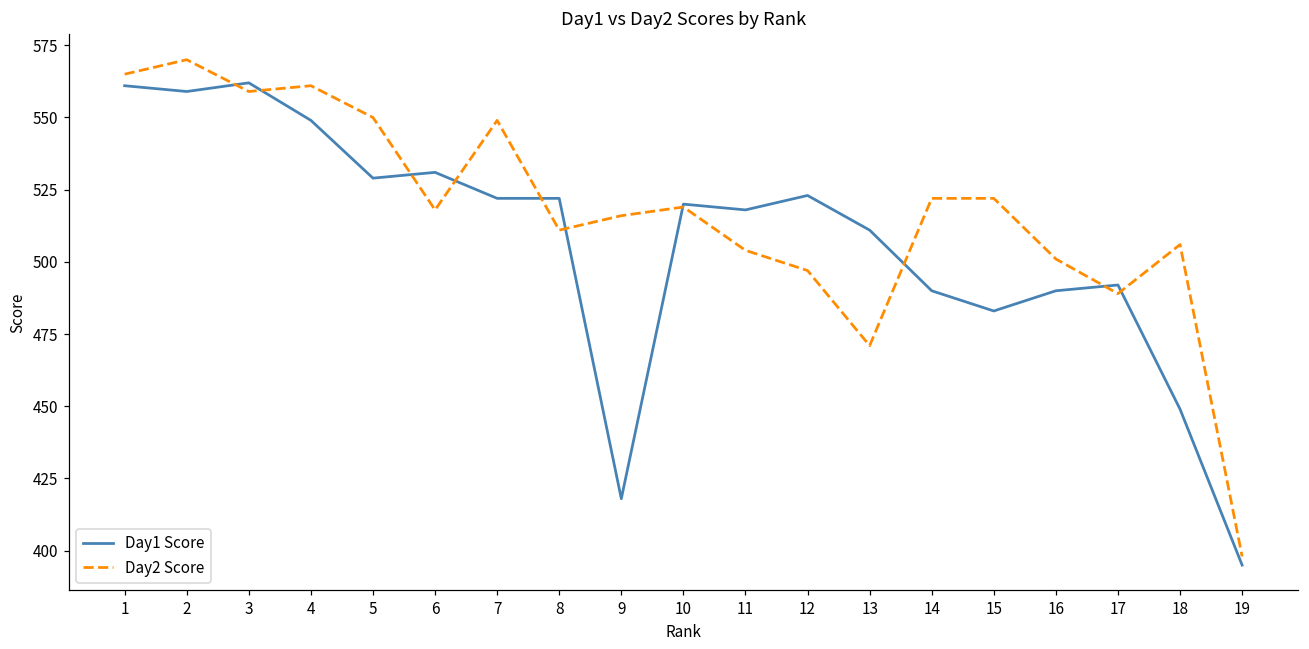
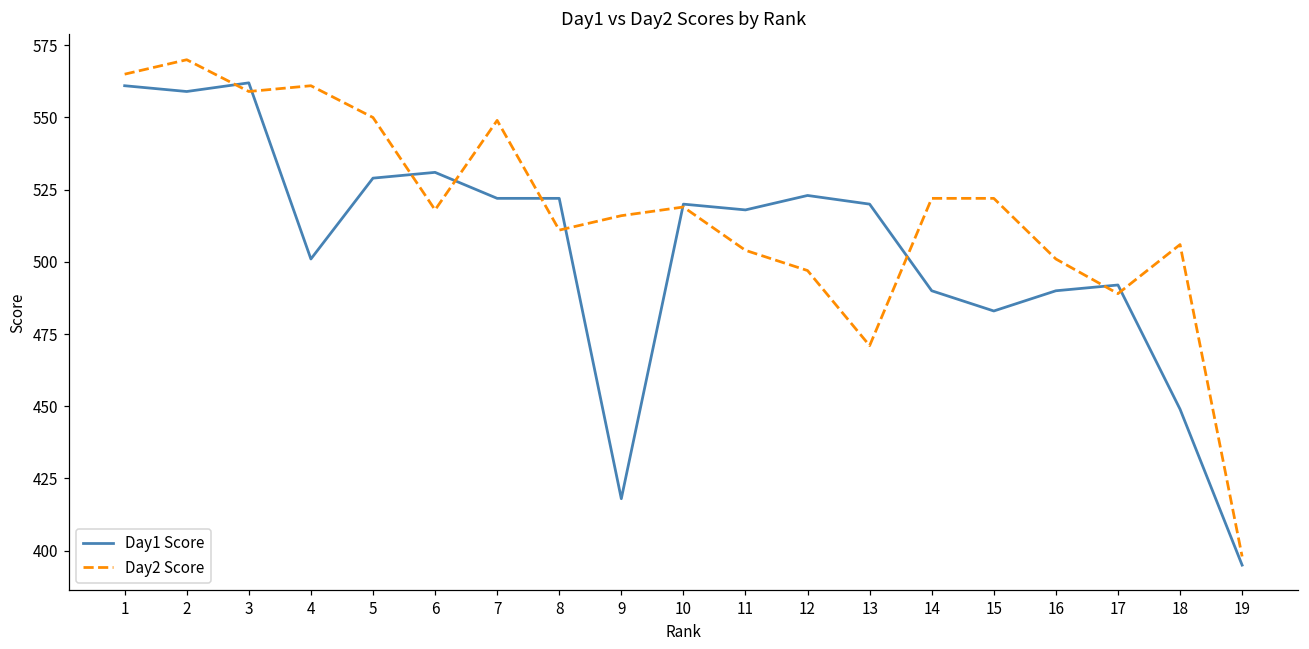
Day1 Score, 4: 549 -> 501
Day1 Score, 13: 511 -> 520
